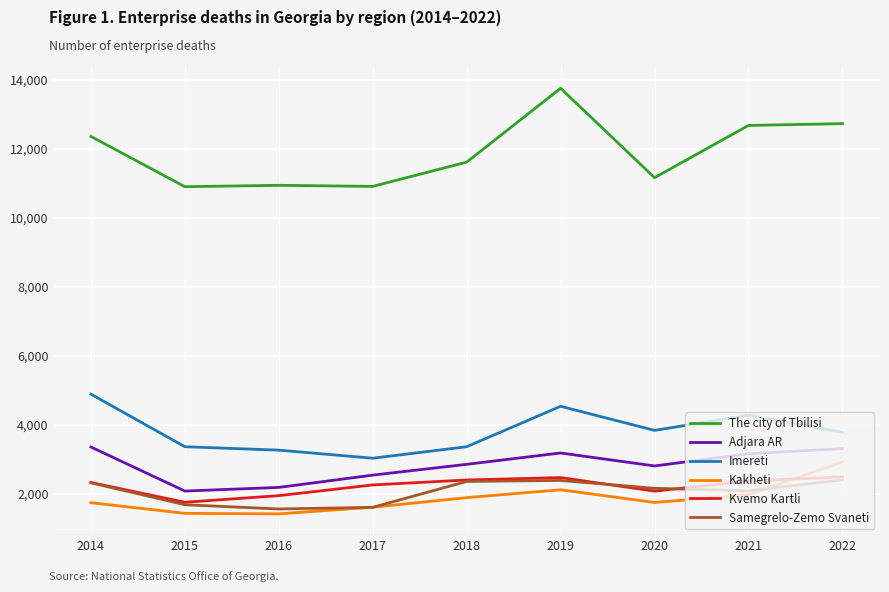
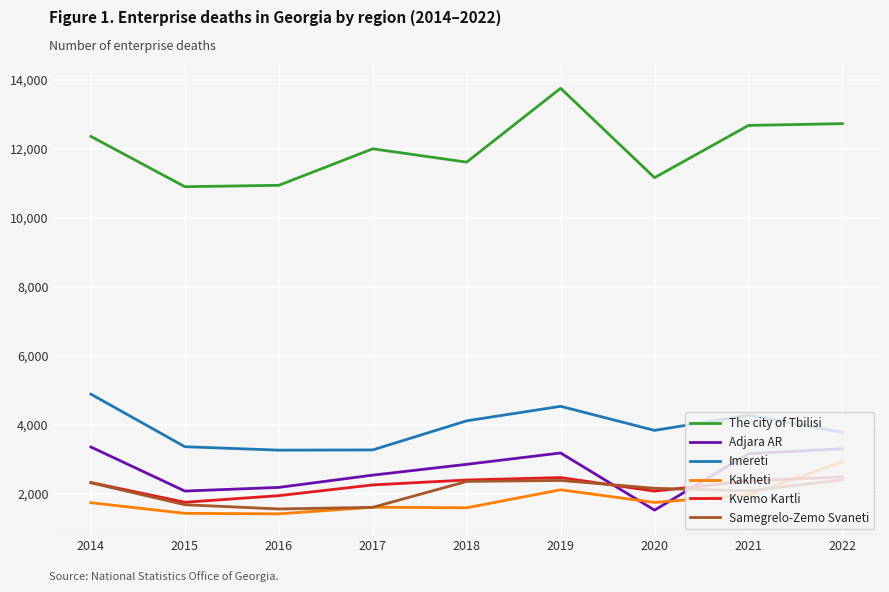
The city of Tbilisi, 2017: 10,900 -> 12,000
Imereti, 2017: 3,000 -> 3,300
Imereti, 2018: 3,400 -> 4,100
Kakheti, 2018: 1,900 -> 1,600
Adjara AR, 2020: 2,800 -> 1,500
